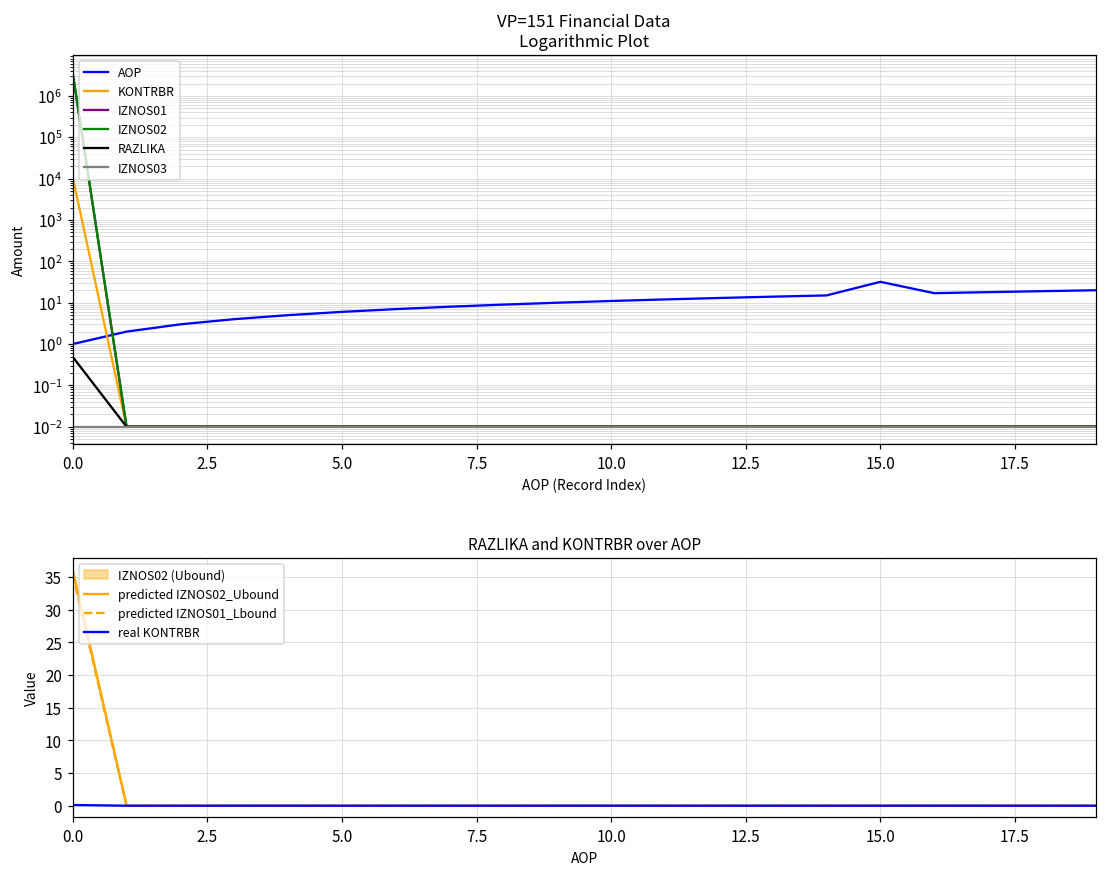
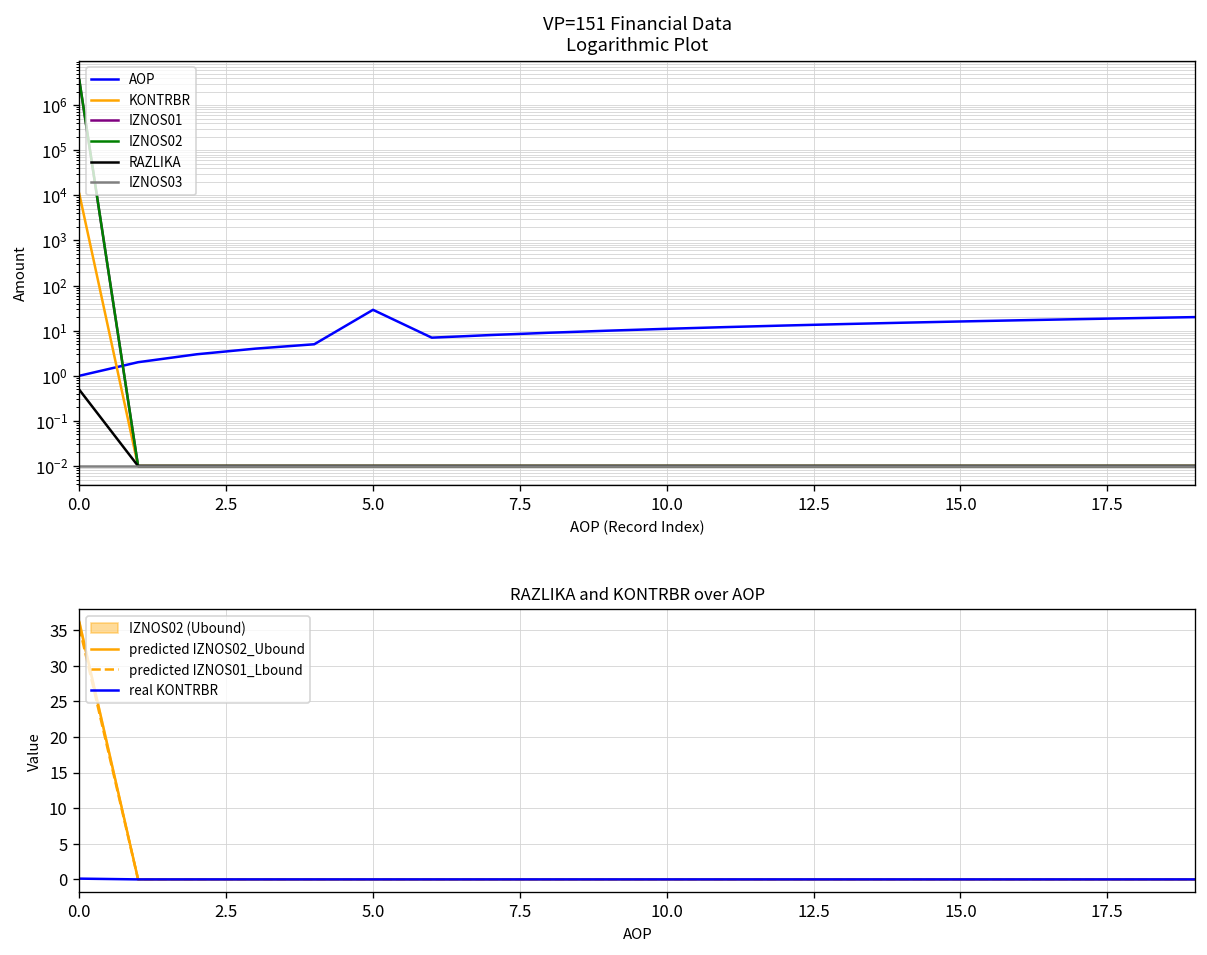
VP=151 Financial Data Logarithmic Plot, AOP, 5.0: 6 -> 30
VP=151 Financial Data Logarithmic Plot, AOP, 15.0: 30 -> 16
